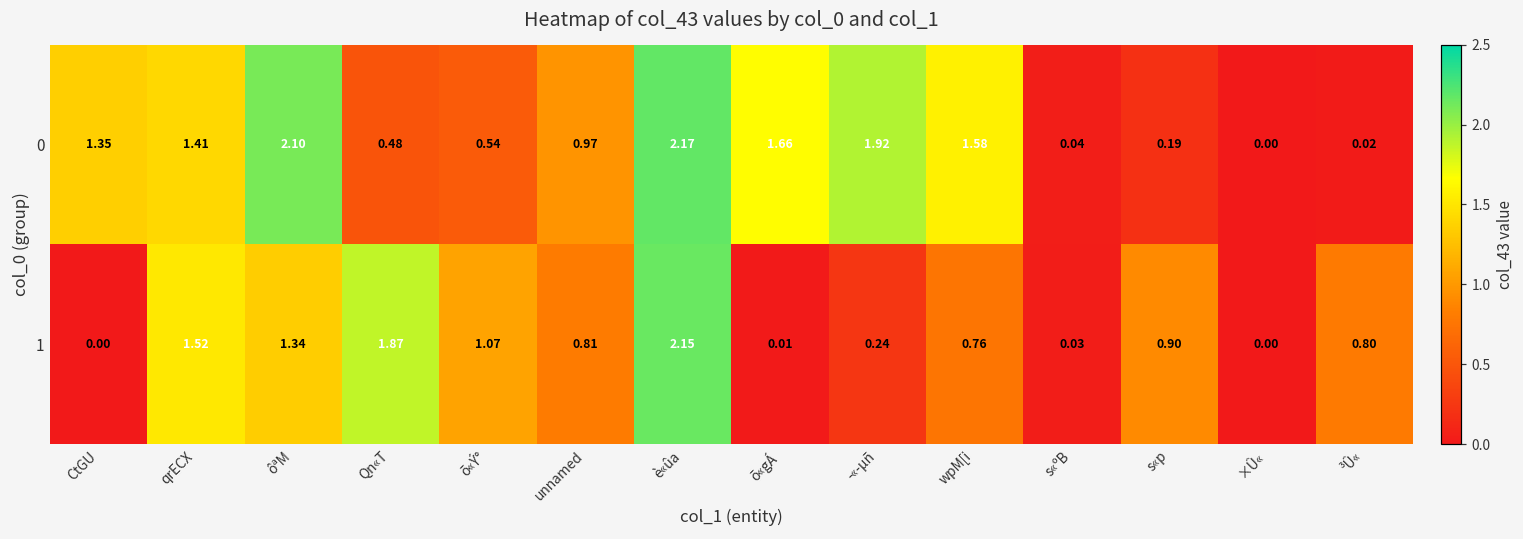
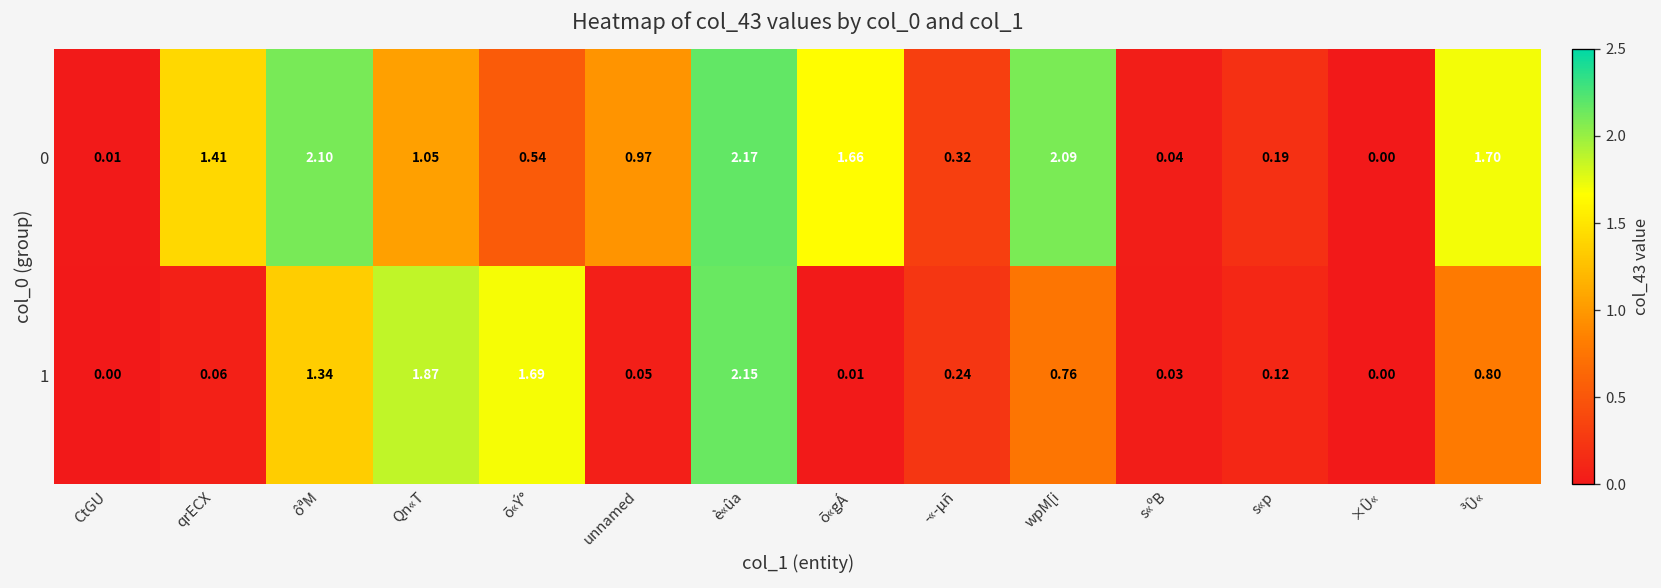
0, CtGU: 1.35 -> 0.01
0, Qn«T: 0.48 -> 1.05
0, ­«­µñ: 1.92 -> 0.32
0, wpM[i: 1.58 -> 2.09
0, ³Û«: 0.02 -> 1.70
1, qrECX: 1.52 -> 0.06
1, õ«Ý°: 1.07 -> 1.69
1, unnamed: 0.81 -> 0.05
1, s«p: 0.90 -> 0.12
